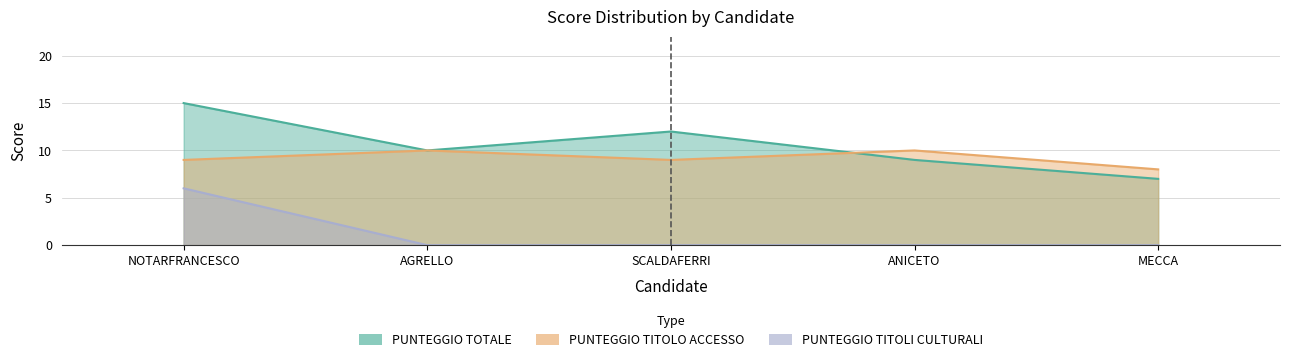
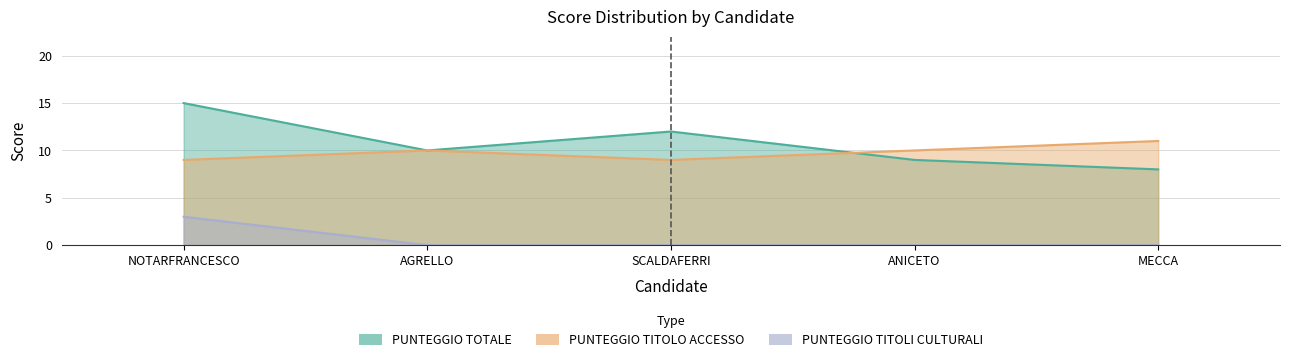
PUNTEGGIO TITOLI CULTURALI, NOTARFRANCESCO: 6 -> 3
PUNTEGGIO TOTALE, MECCA: 7 -> 8
PUNTEGGIO TITOLO ACCESSO, MECCA: 8 -> 11
